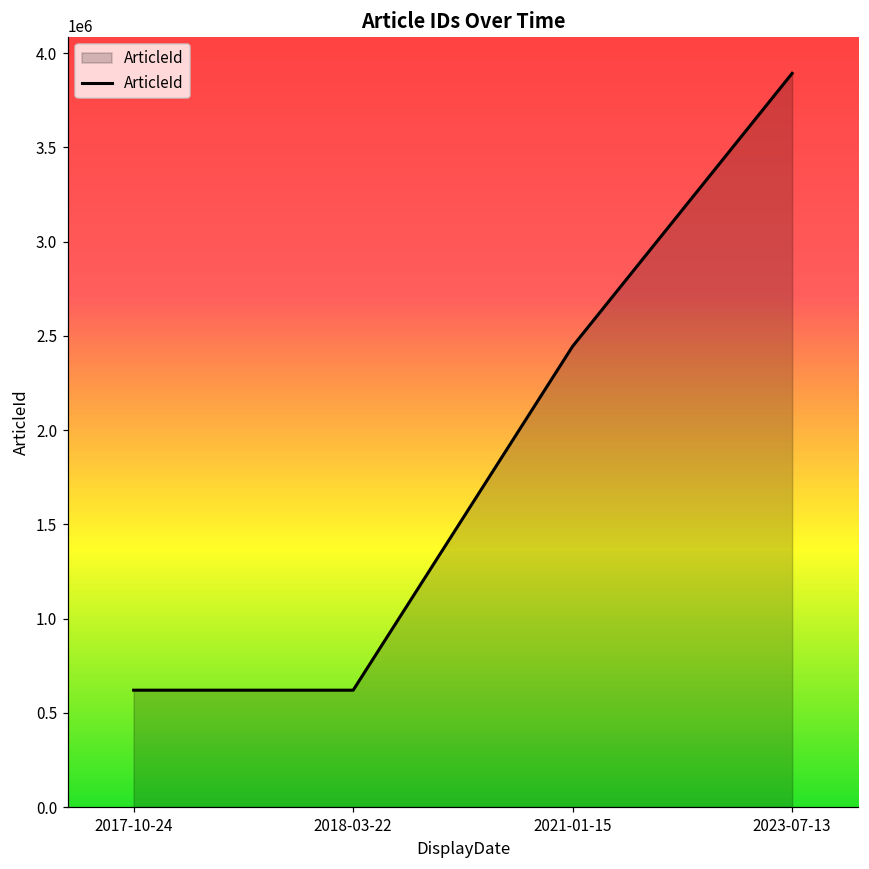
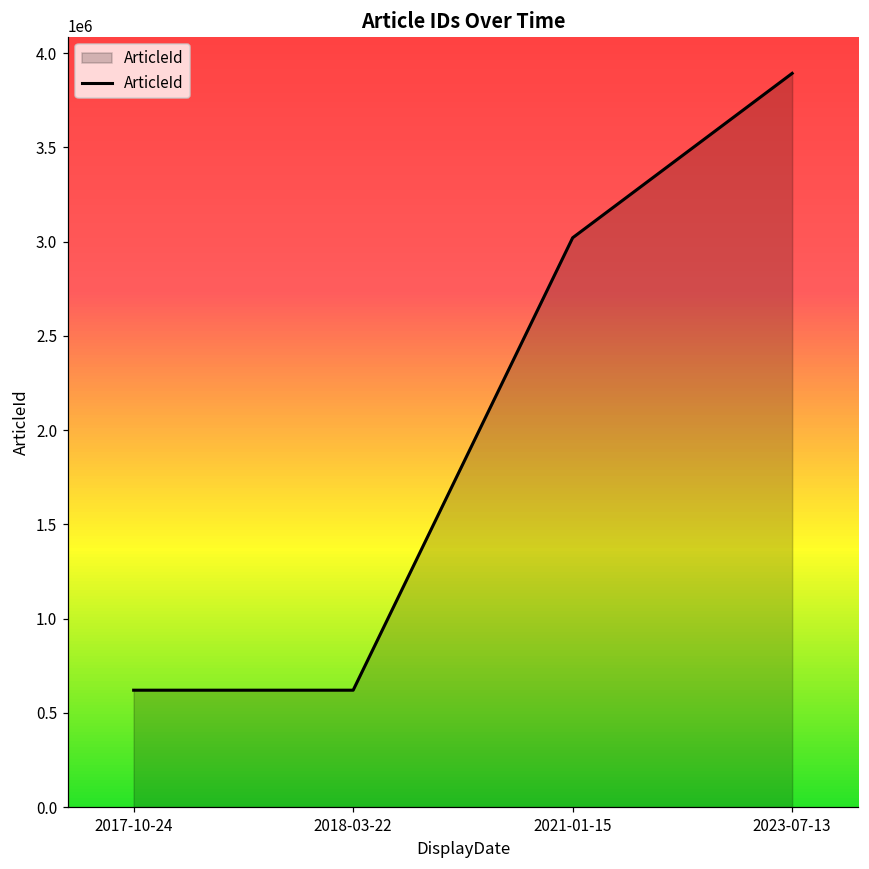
2021-01-15: 2440000 -> 3020000
